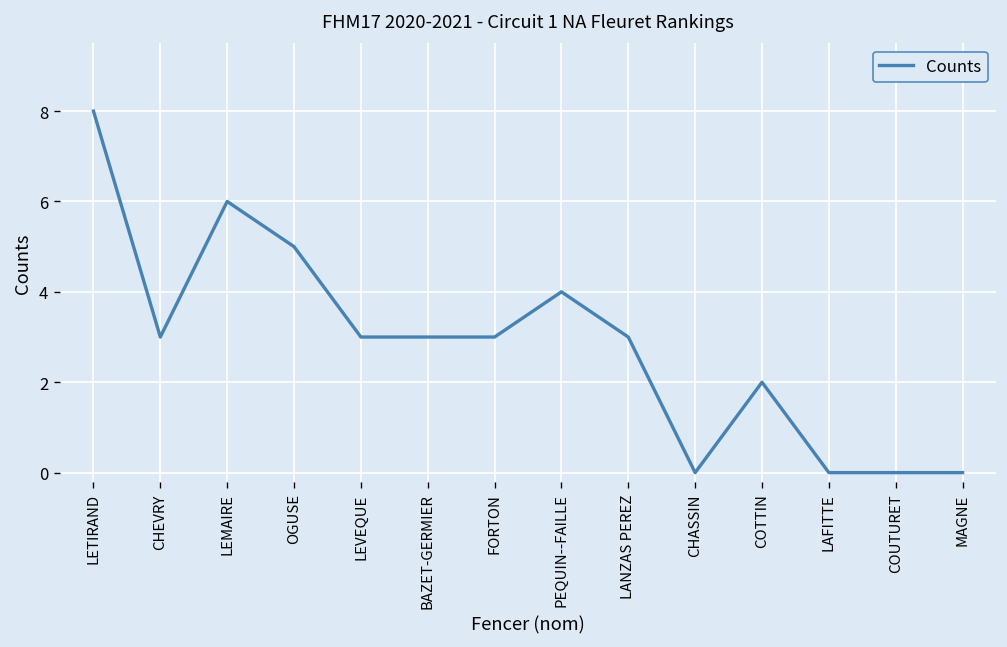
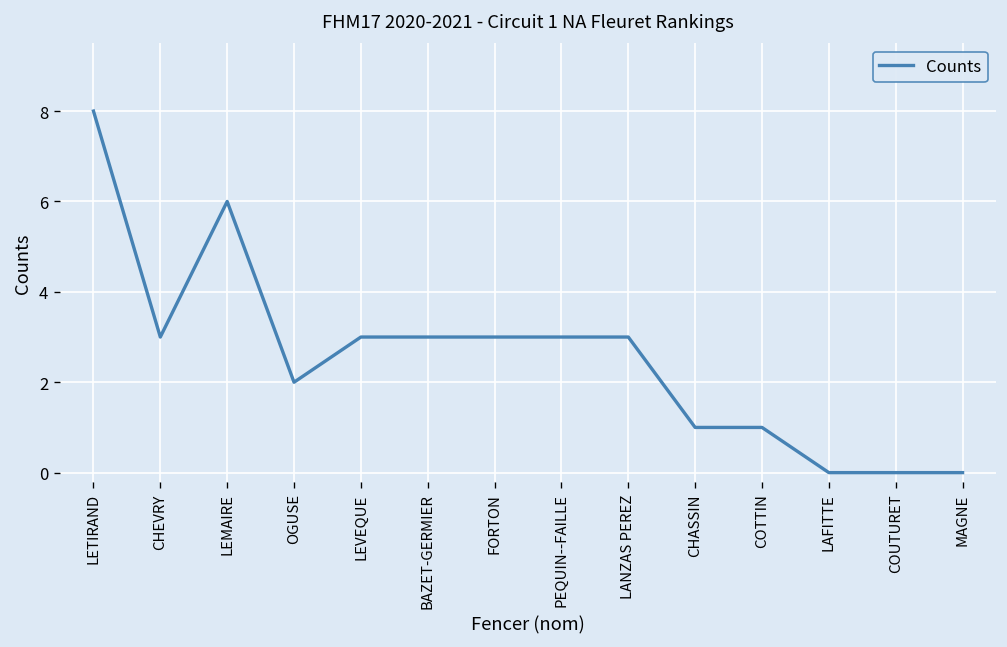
OGUSE: 5 -> 2
PEQUIN--FAILLE: 4 -> 3
CHASSIN: 0 -> 1
COTTIN: 2 -> 1
